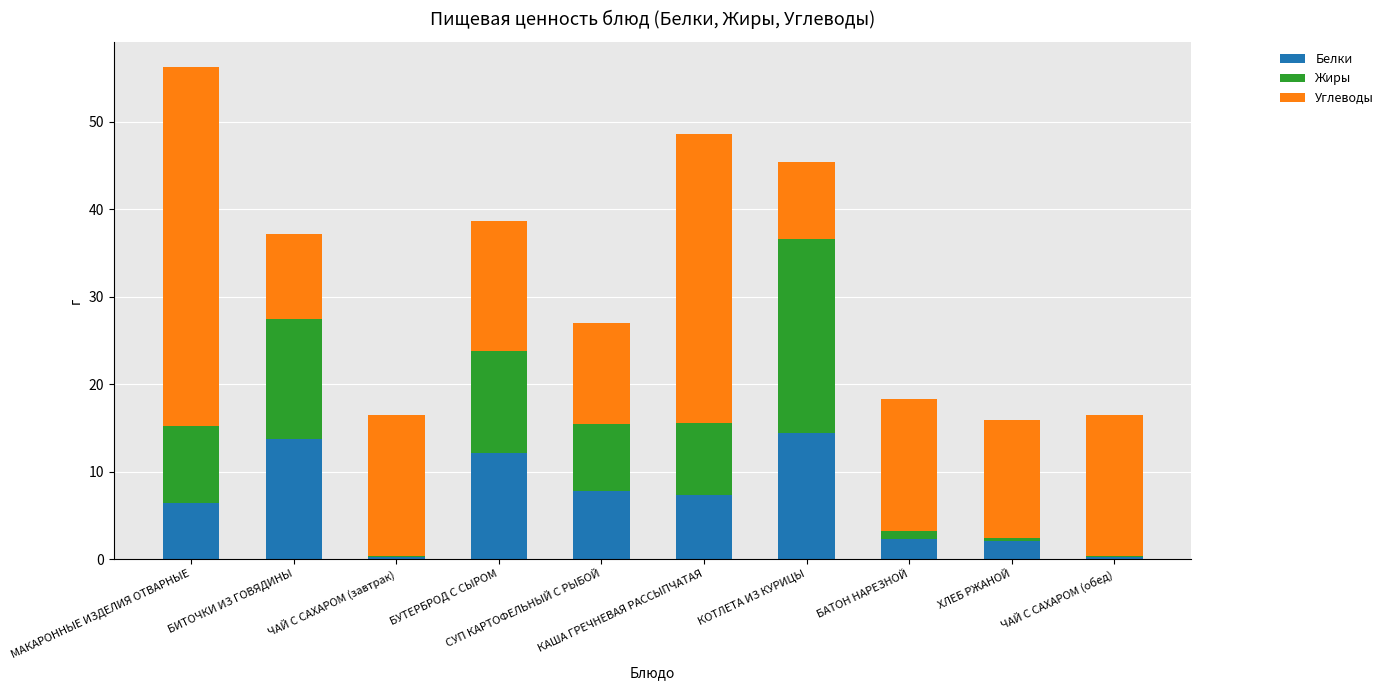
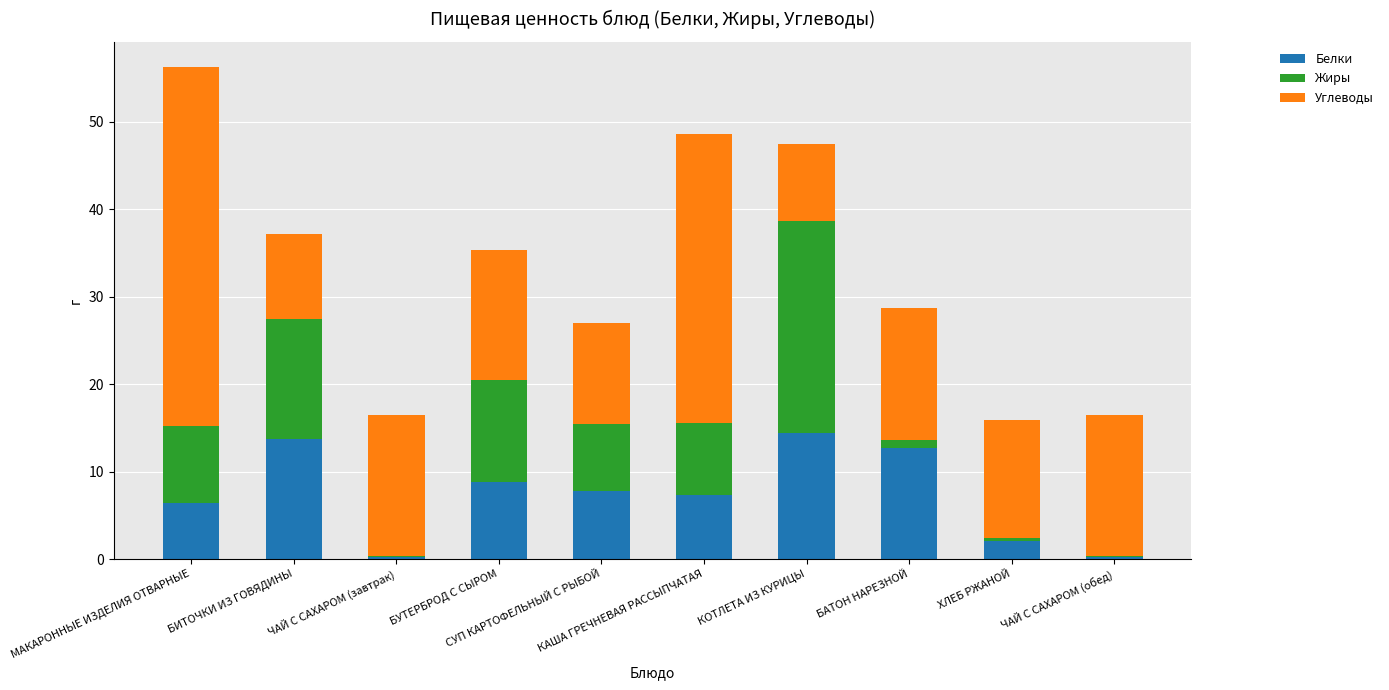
Белки, БУТЕРБРОД С СЫРОМ: 12 -> 9
Жиры, КОТЛЕТА ИЗ КУРИЦЫ: 22 -> 24
Белки, БАТОН НАРЕЗНОЙ: 2 -> 13
